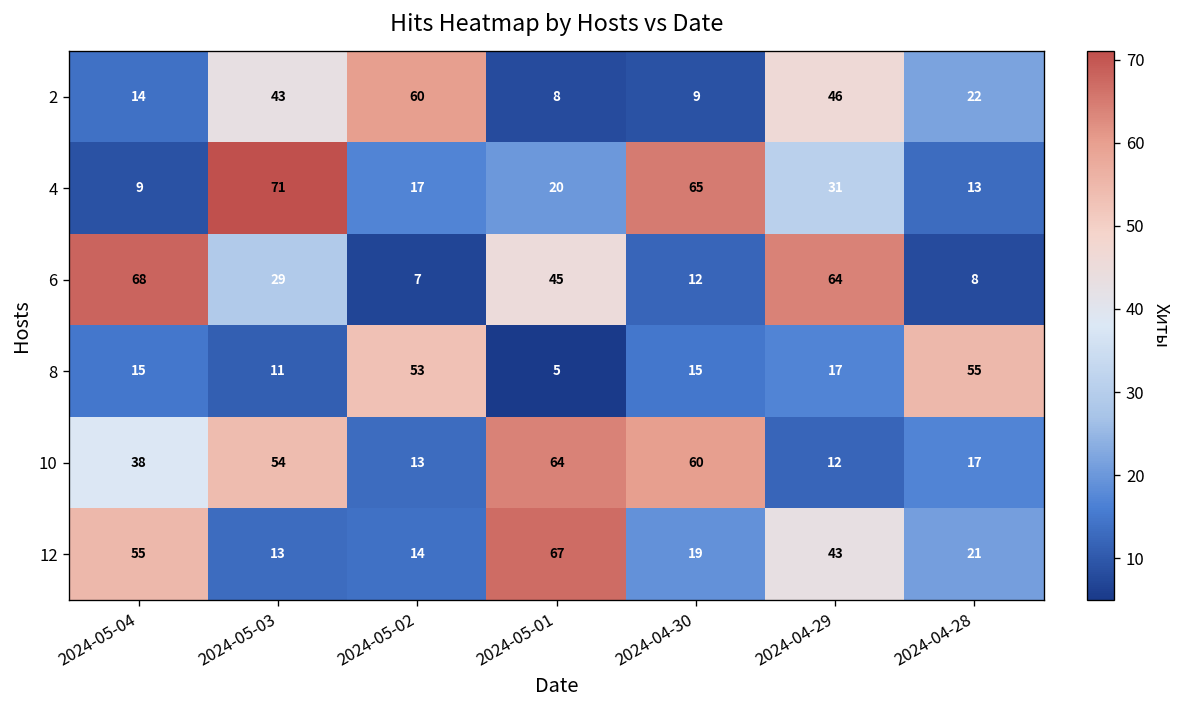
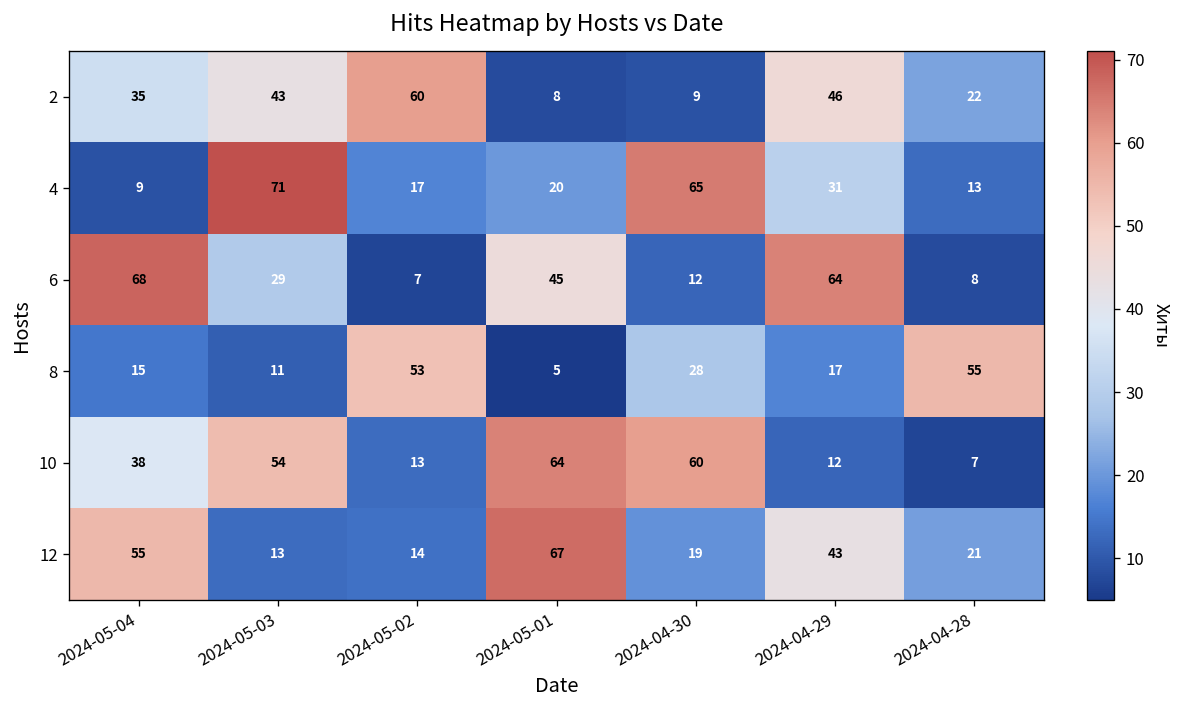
2, 2024-05-04: 14 -> 35
8, 2024-04-30: 15 -> 28
10, 2024-04-28: 17 -> 7
